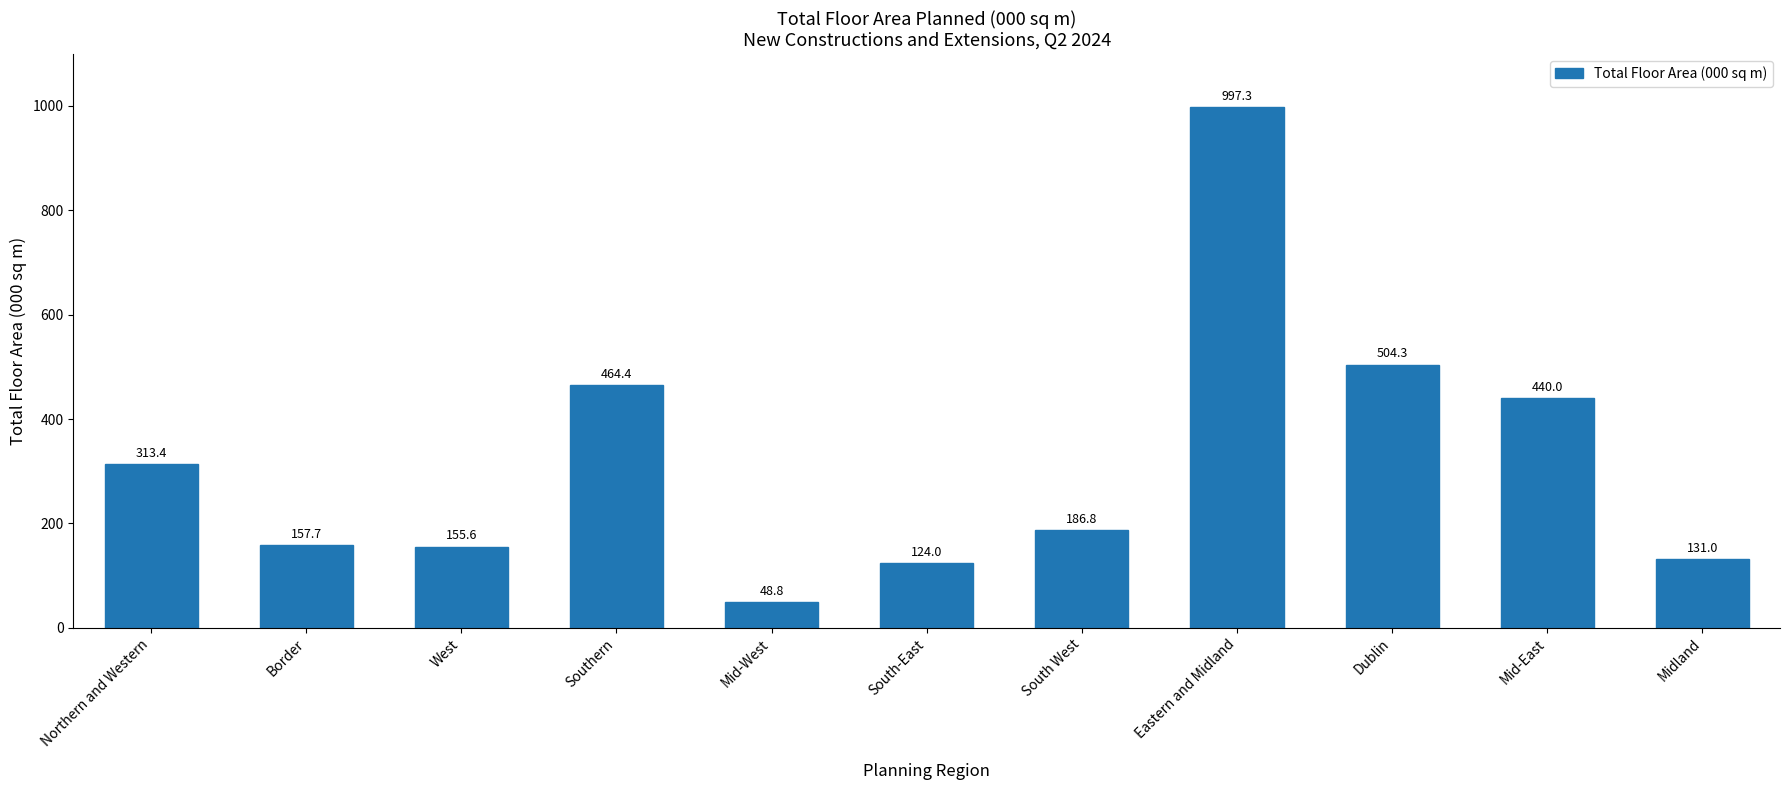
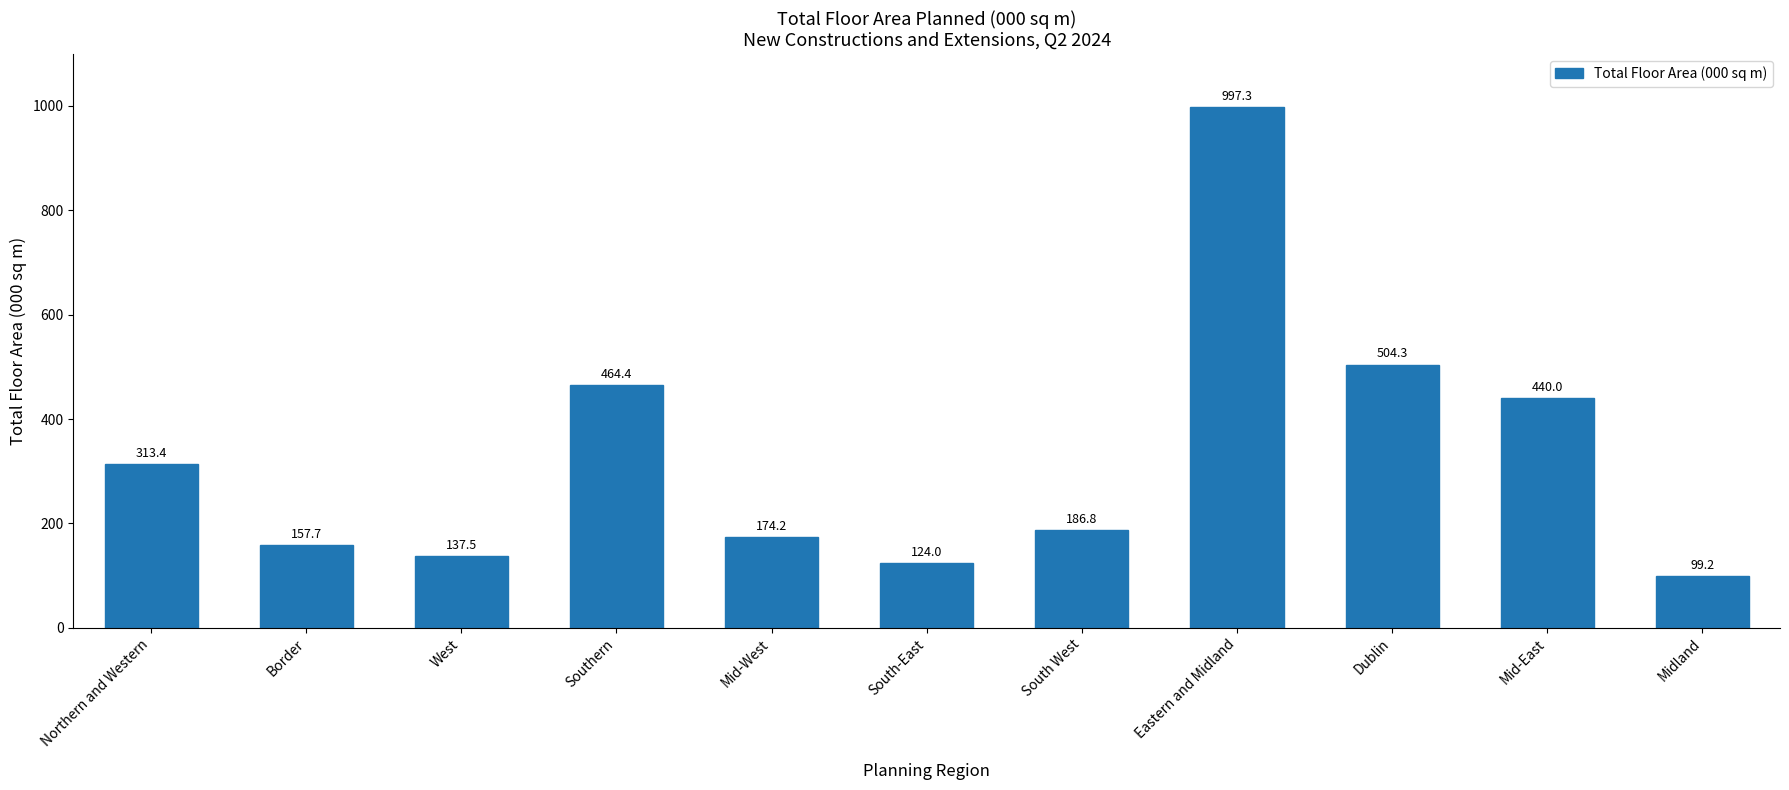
West: 155.6 -> 137.5
Mid-West: 48.8 -> 174.2
Midland: 131.0 -> 99.2
